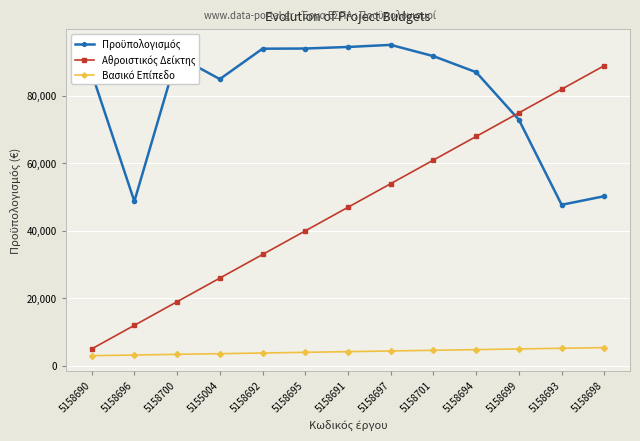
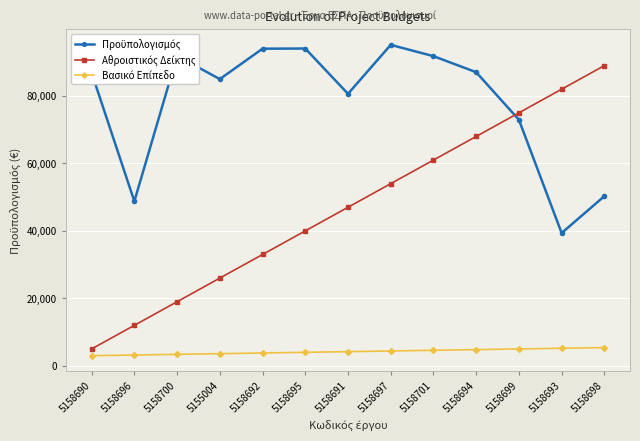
Προϋπολογισμός, 5158691: 95,000 -> 81,000
Προϋπολογισμός, 5158693: 48,000 -> 39,000
